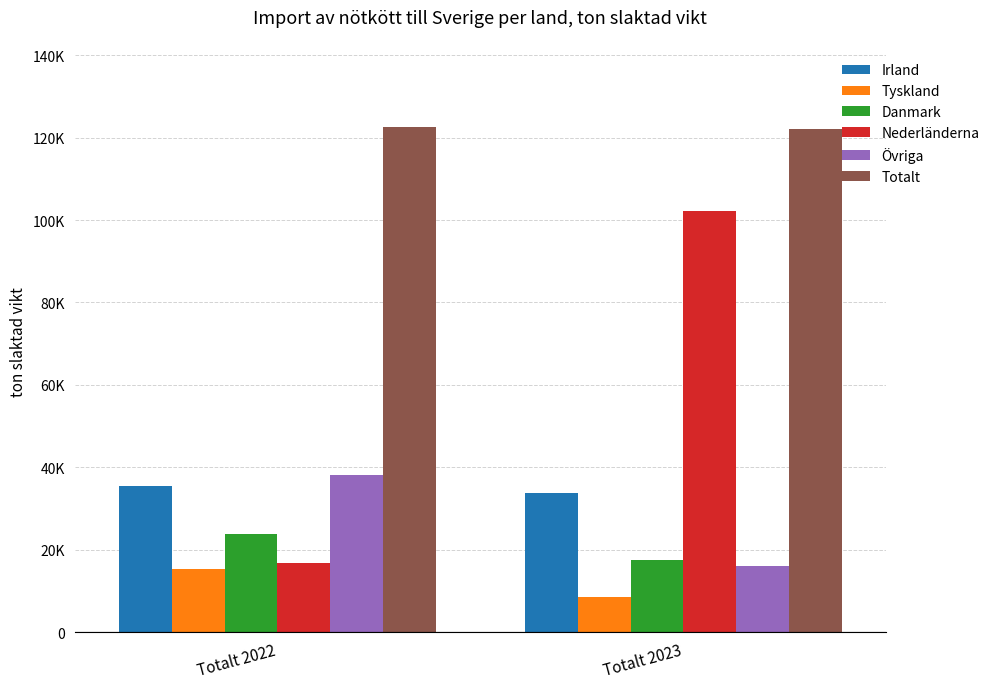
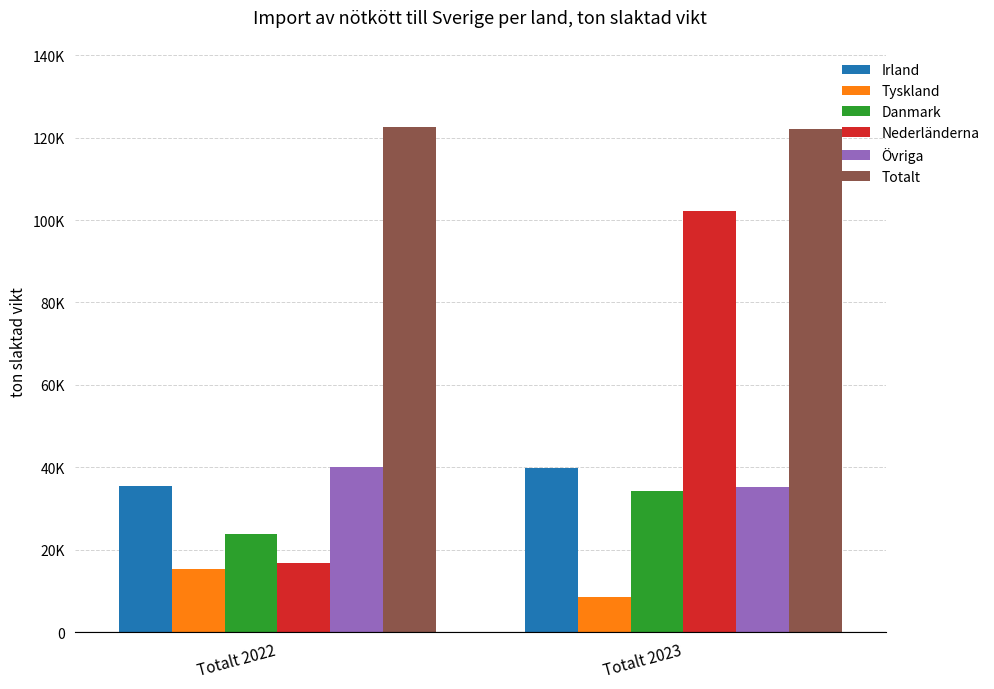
Övriga, Totalt 2022: 38000 -> 40000
Irland, Totalt 2023: 34000 -> 40000
Danmark, Totalt 2023: 17000 -> 34000
Övriga, Totalt 2023: 16000 -> 35000
